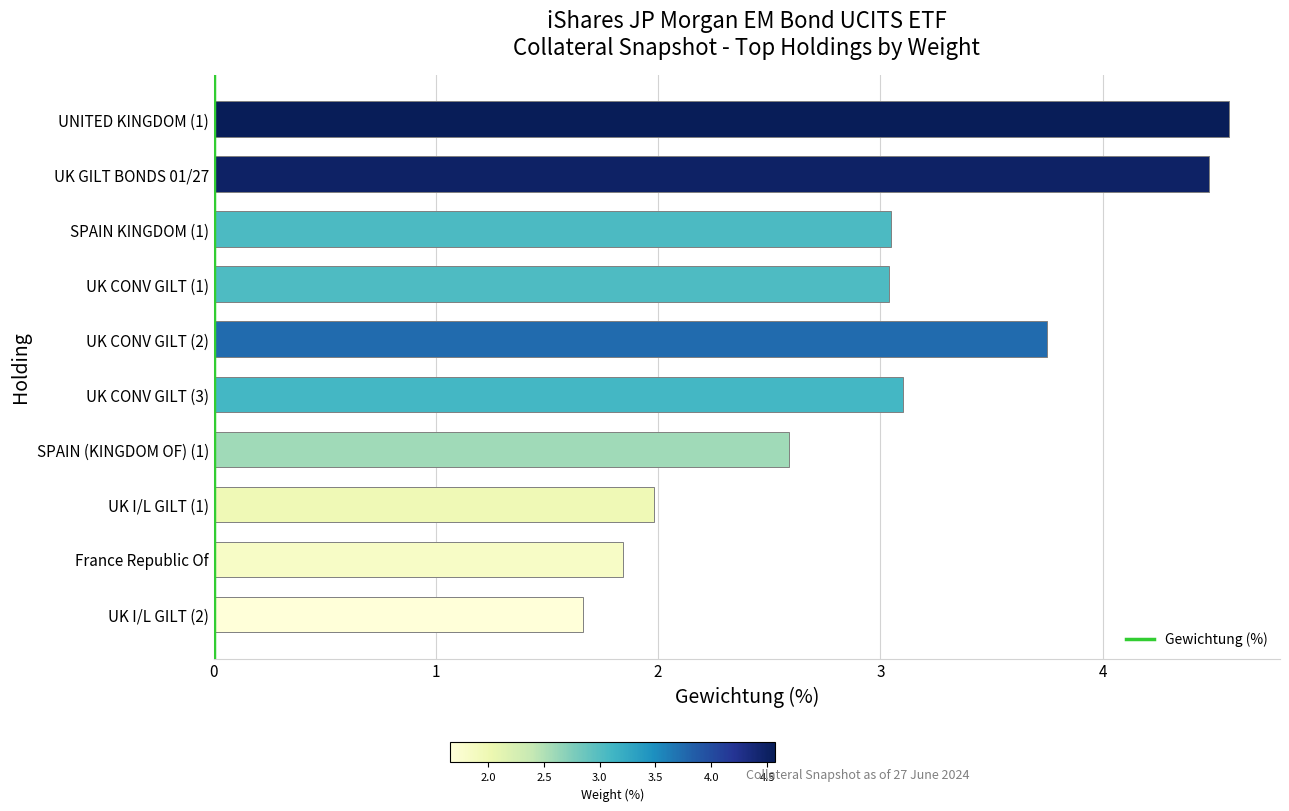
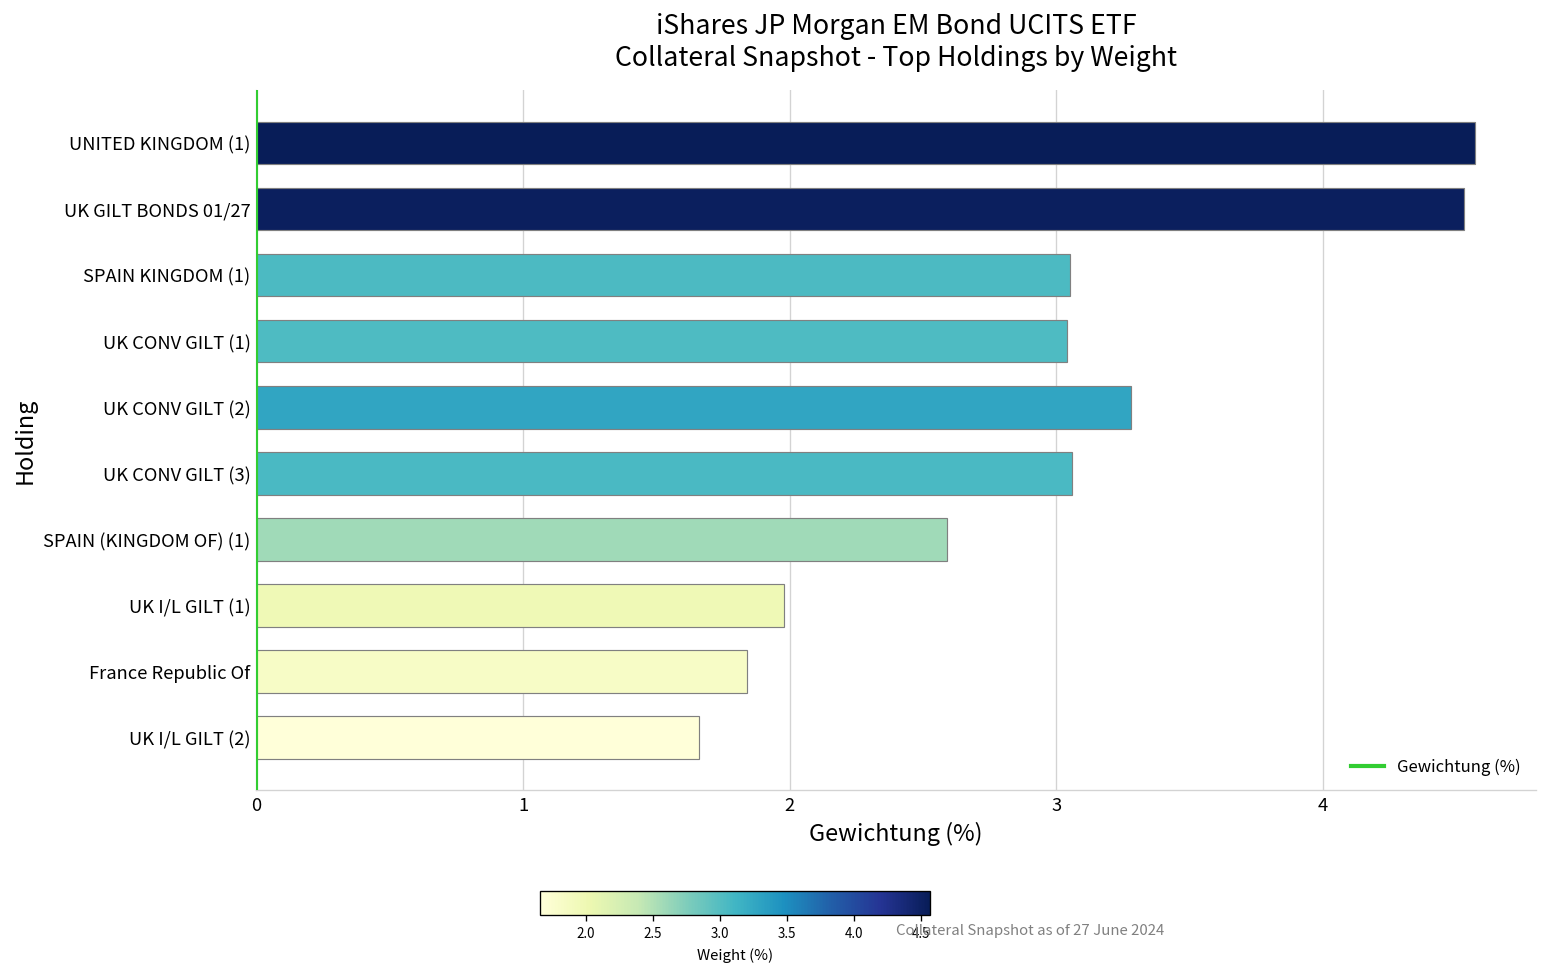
UK GILT BONDS 01/27: 4.48 -> 4.53
UK CONV GILT (2): 3.75 -> 3.28
UK CONV GILT (3): 3.10 -> 3.06
